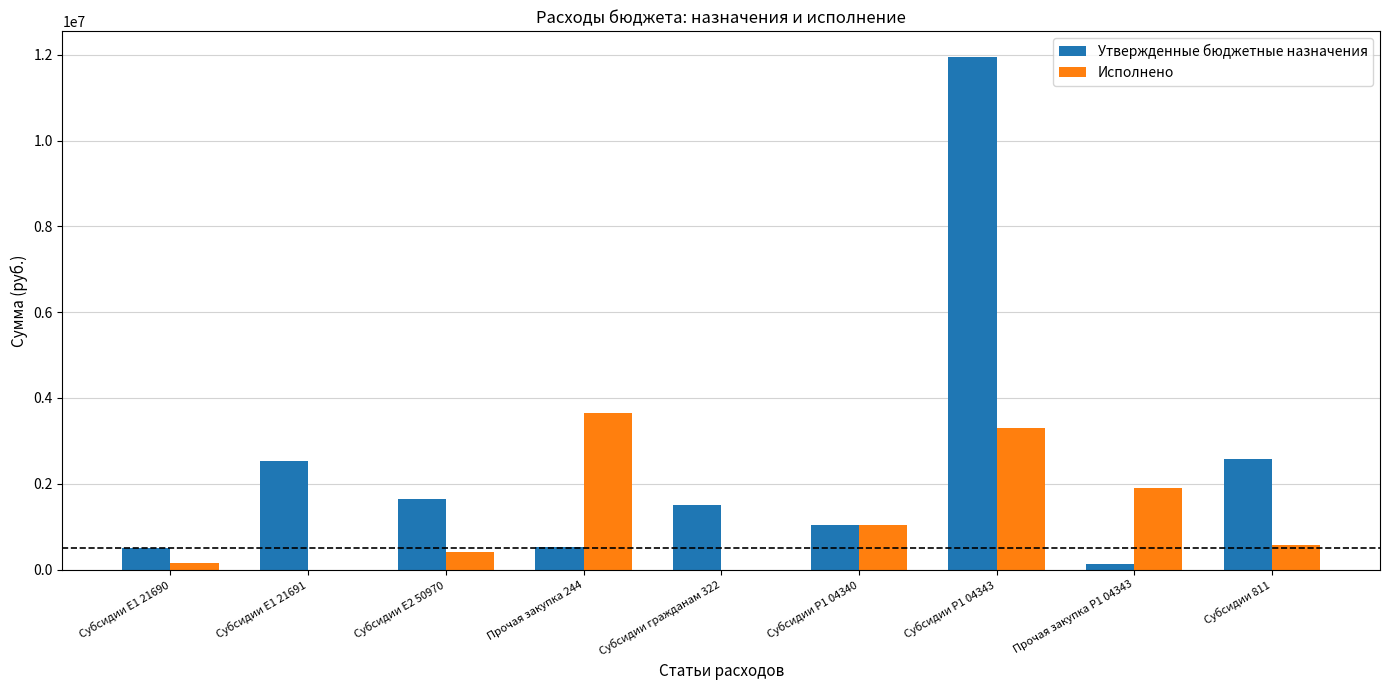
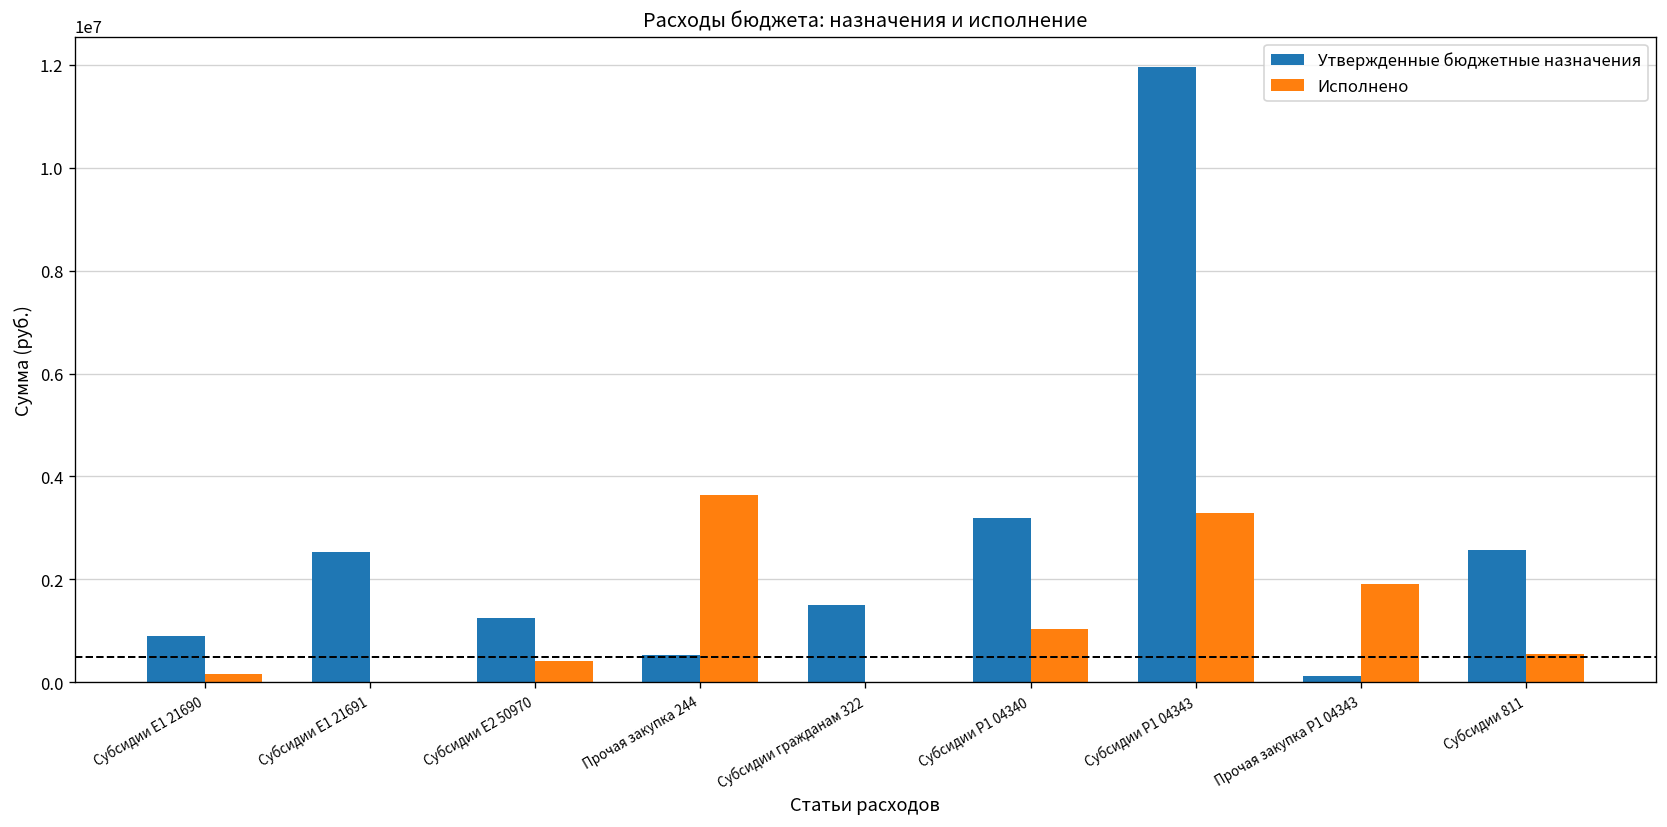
Утвержденные бюджетные назначения, Субсидии E1 21690: 500000 -> 900000
Утвержденные бюджетные назначения, Субсидии E2 50970: 1600000 -> 1300000
Утвержденные бюджетные назначения, Субсидии P1 04340: 1000000 -> 3200000
